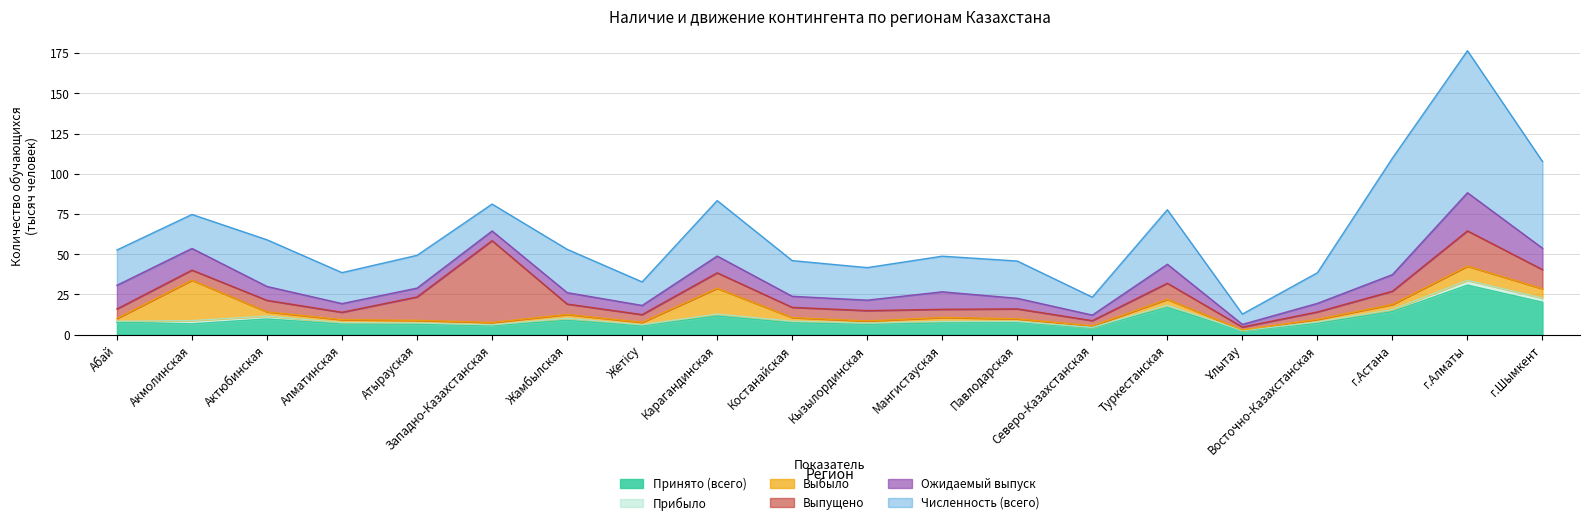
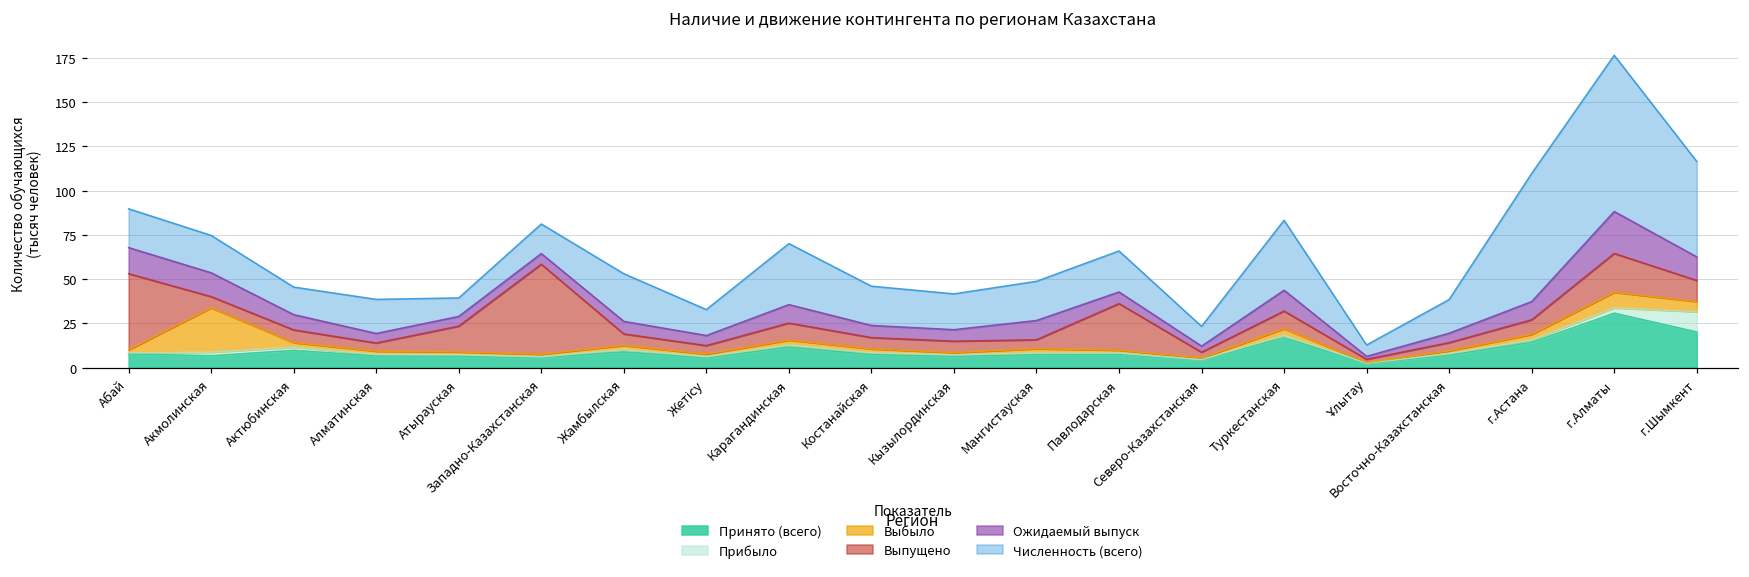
Выпущено, Абай: 6 -> 43
Численность (всего), Актюбинская: 29 -> 16
Численность (всего), Атырауская: 20 -> 10
Выбыло, Карагандинская: 16 -> 3
Выпущено, Павлодарская: 6 -> 26
Численность (всего), Туркестанская: 34 -> 40
Прибыло, г.Шымкент: 3 -> 11
